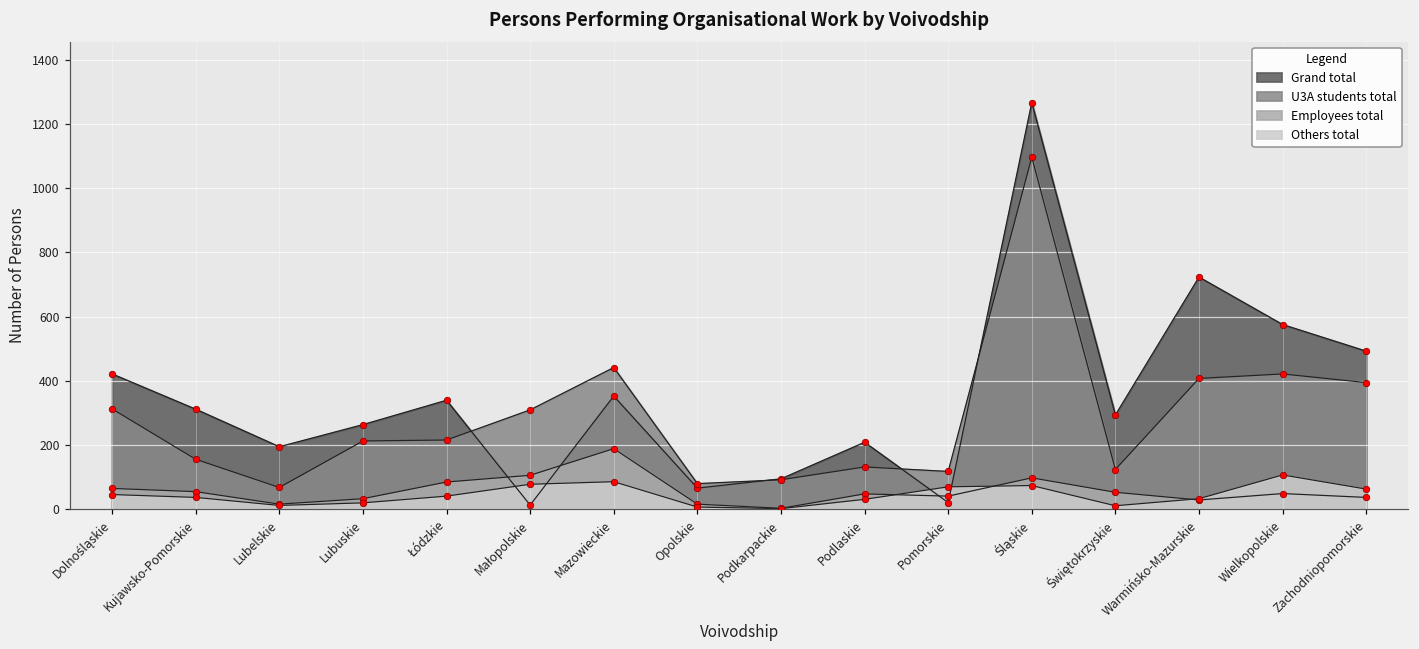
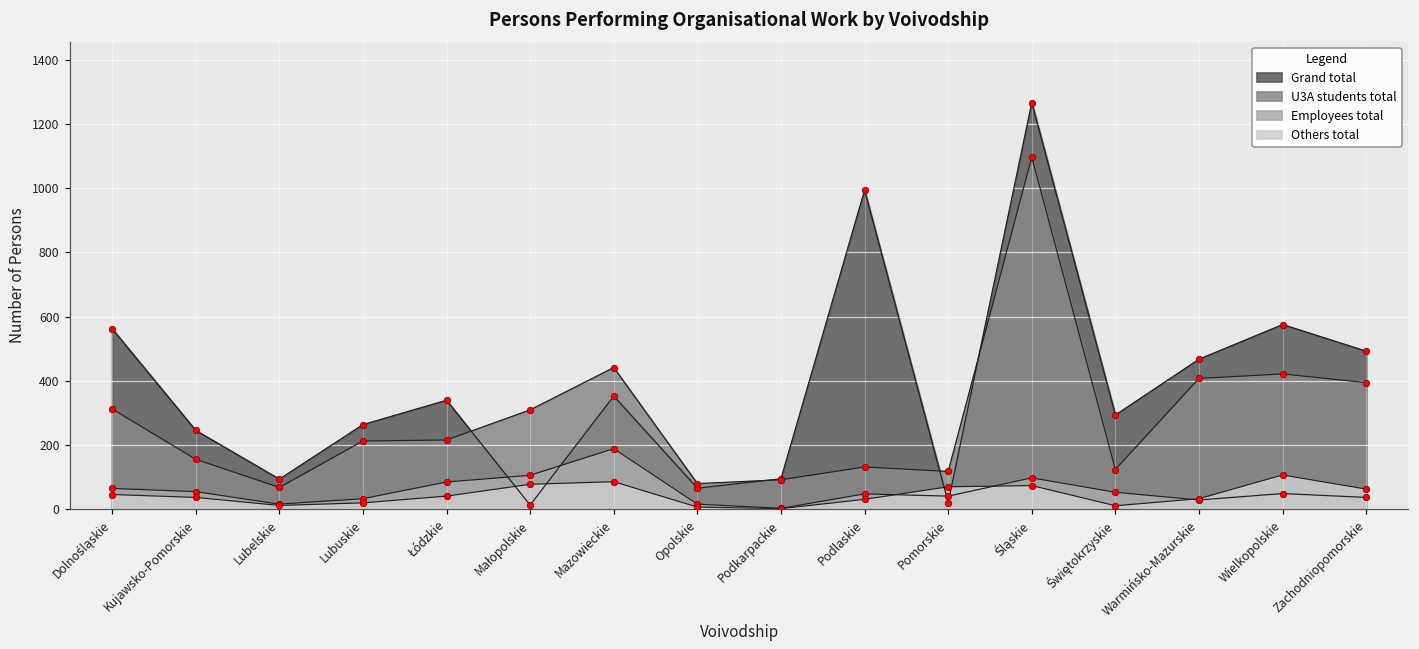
Grand total, Dolnośląskie: 420 -> 560
Grand total, Kujawsko-Pomorskie: 310 -> 250
Grand total, Lubelskie: 190 -> 90
Grand total, Podlaskie: 210 -> 990
Grand total, Warmińsko-Mazurskie: 720 -> 470
